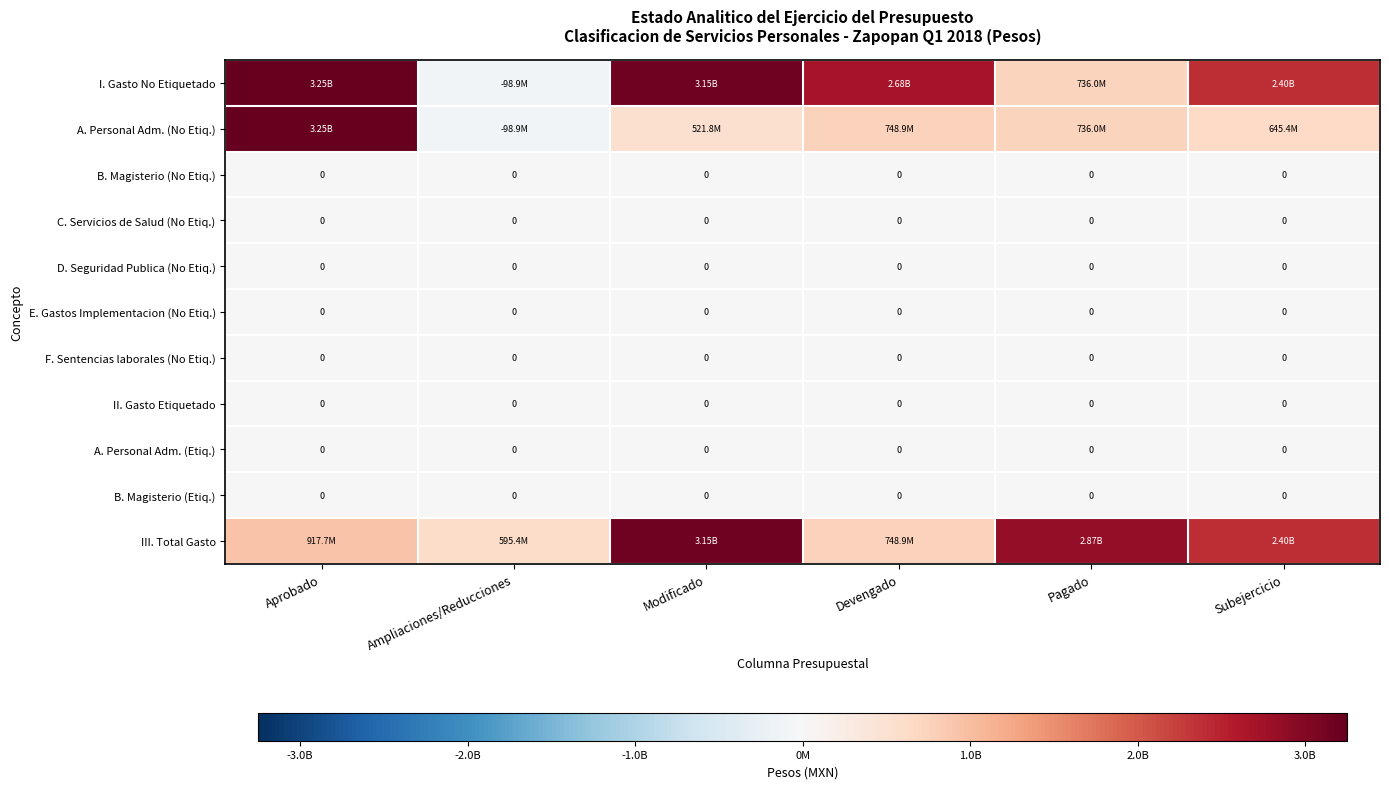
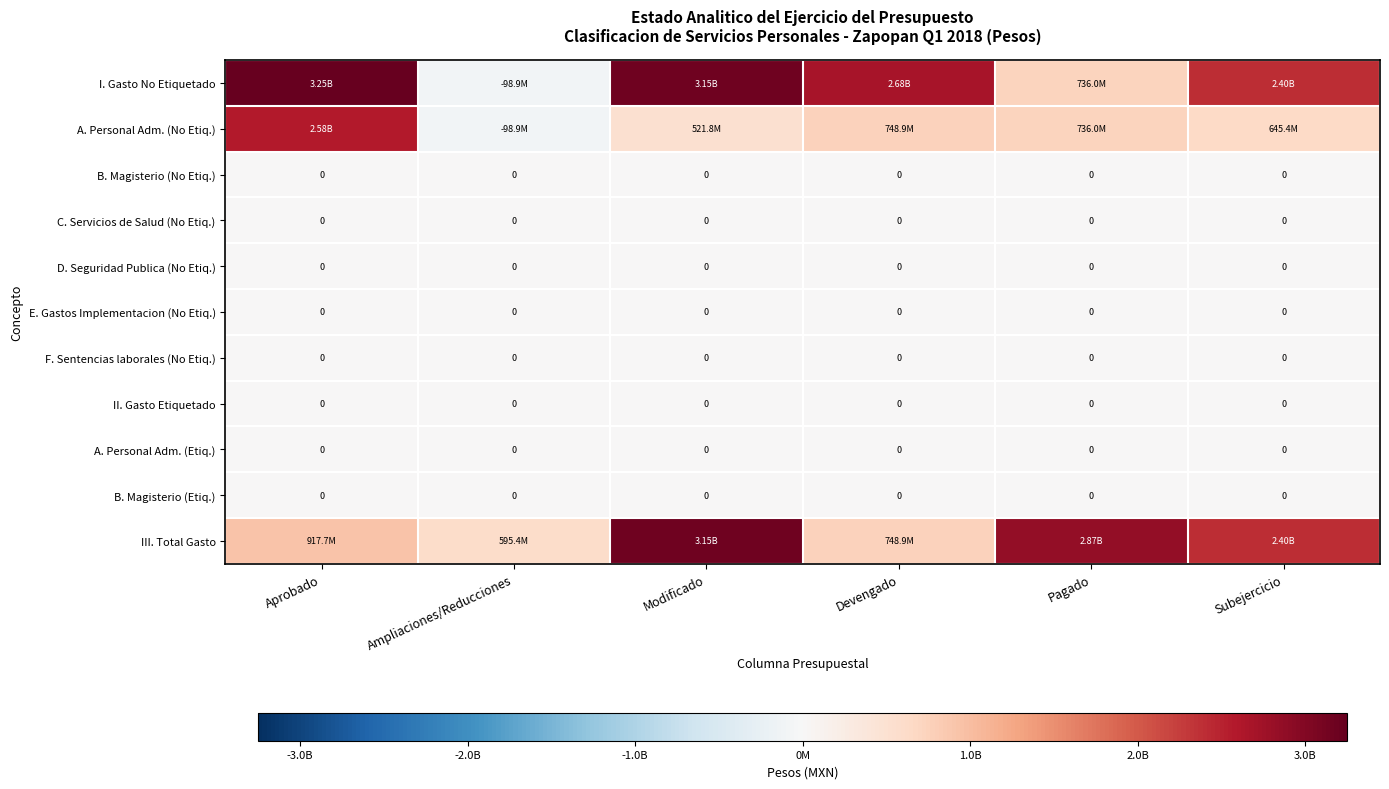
A. Personal Adm. (No Etiq.), Aprobado: 3.25B -> 2.58B
